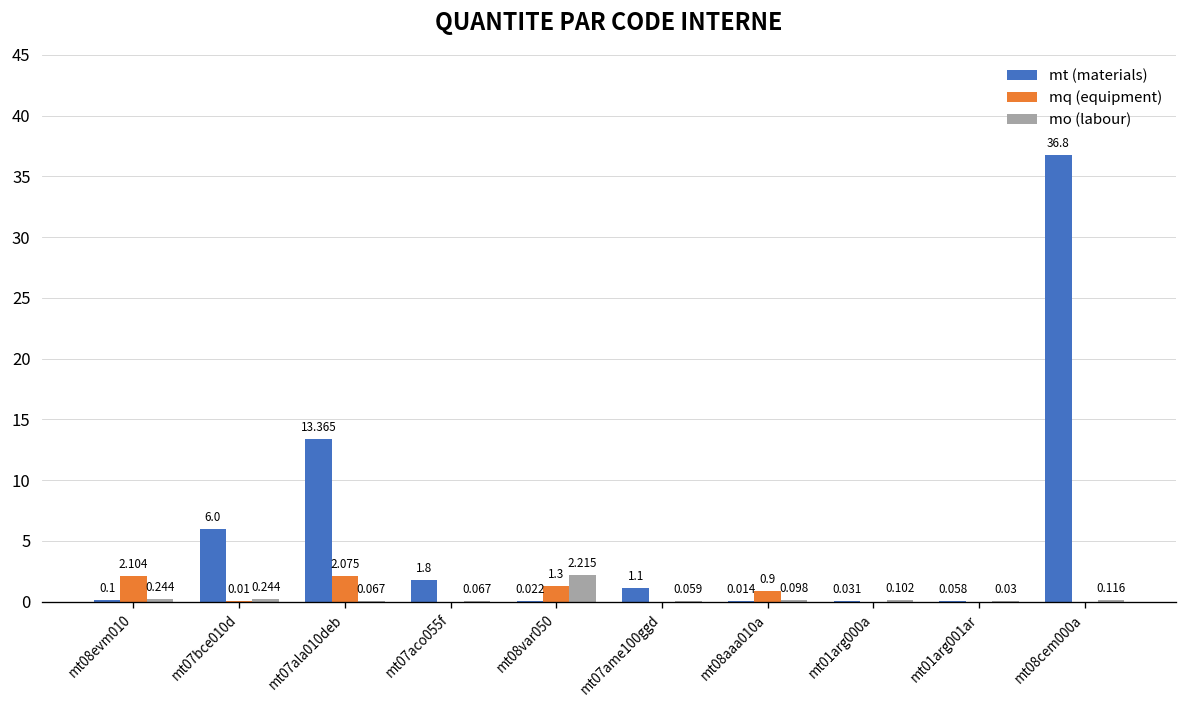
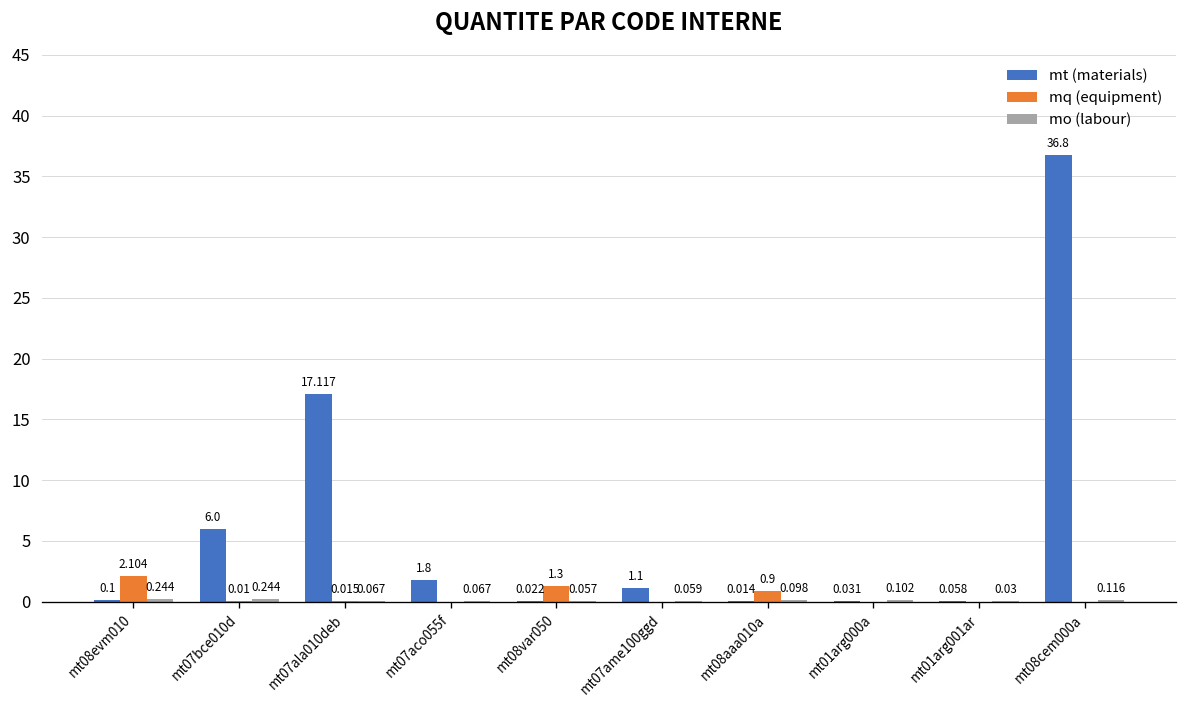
mt (materials), mt07ala010deb: 13.365 -> 17.117
mq (equipment), mt07ala010deb: 2.075 -> 0.015
mo (labour), mt08var050: 2.215 -> 0.057
